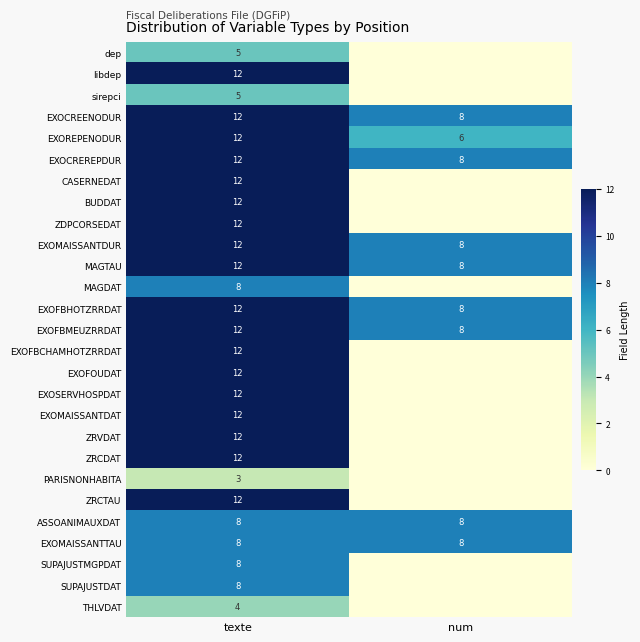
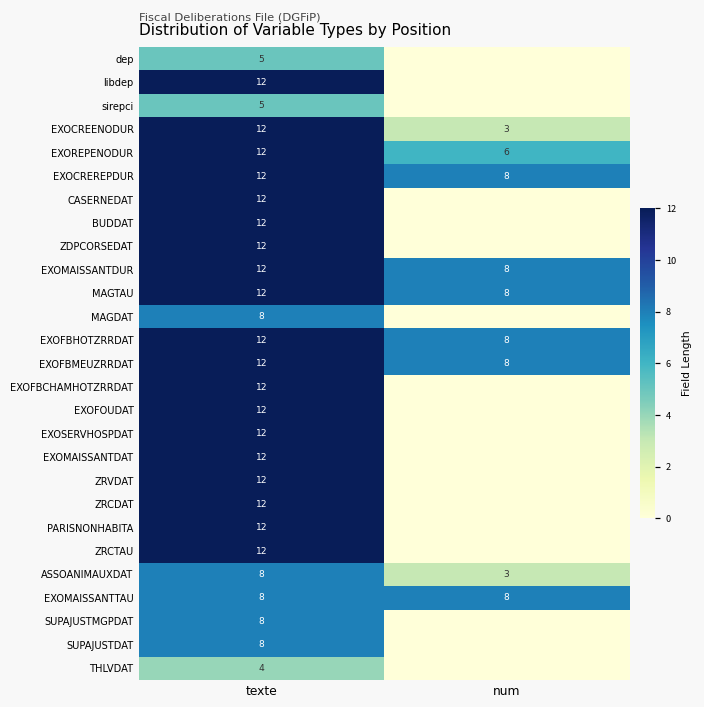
EXOCREENODUR, num: 8 -> 3
PARISNONHABITA, texte: 3 -> 12
ASSOANIMAUXDAT, num: 8 -> 3
